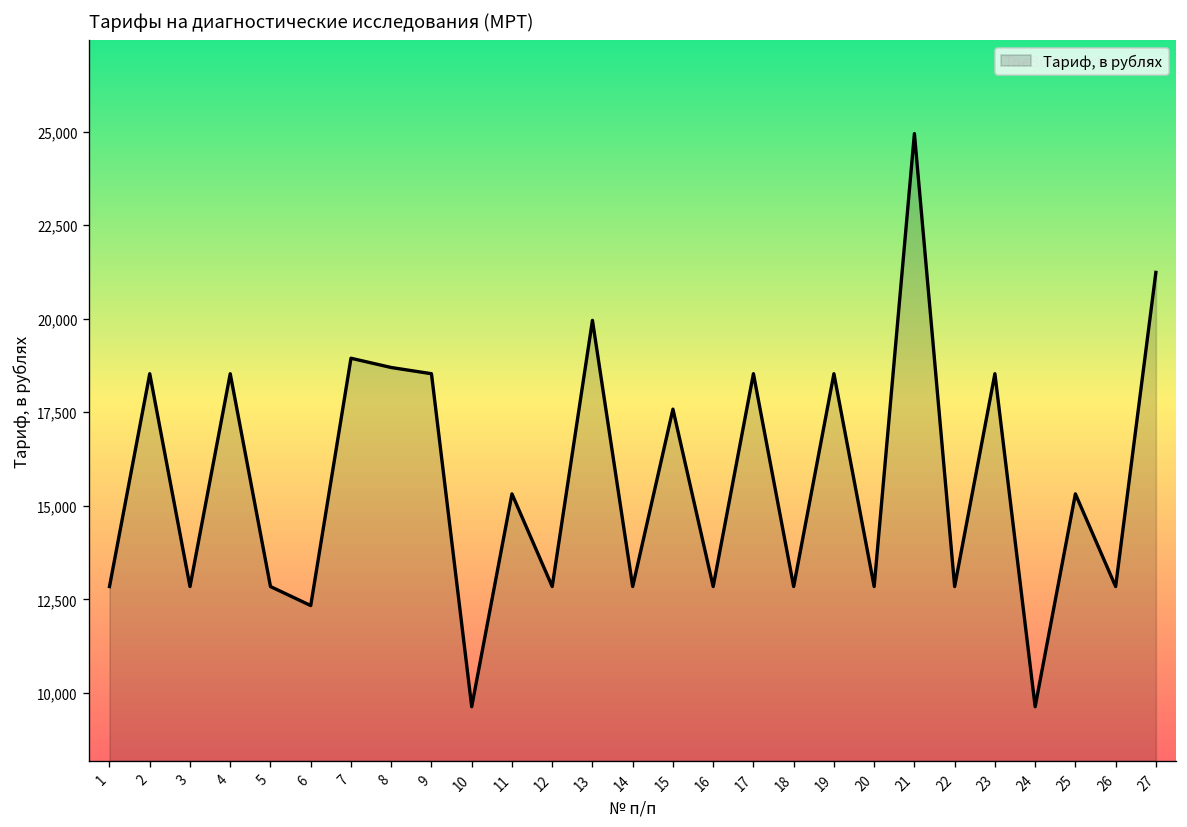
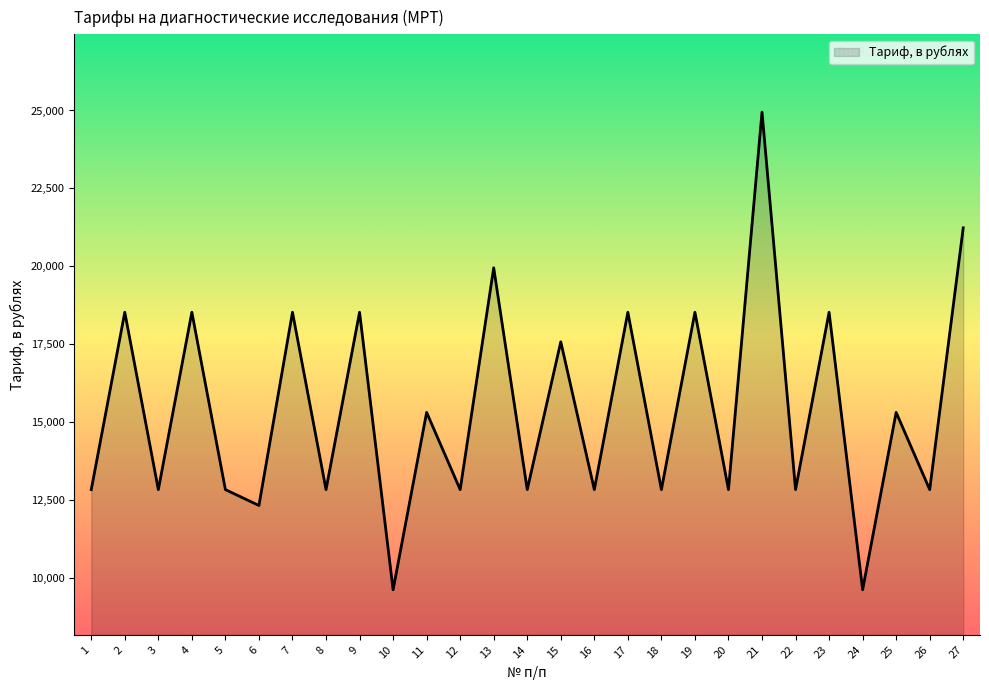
7: 18,900 -> 18,500
8: 18,700 -> 12,800
